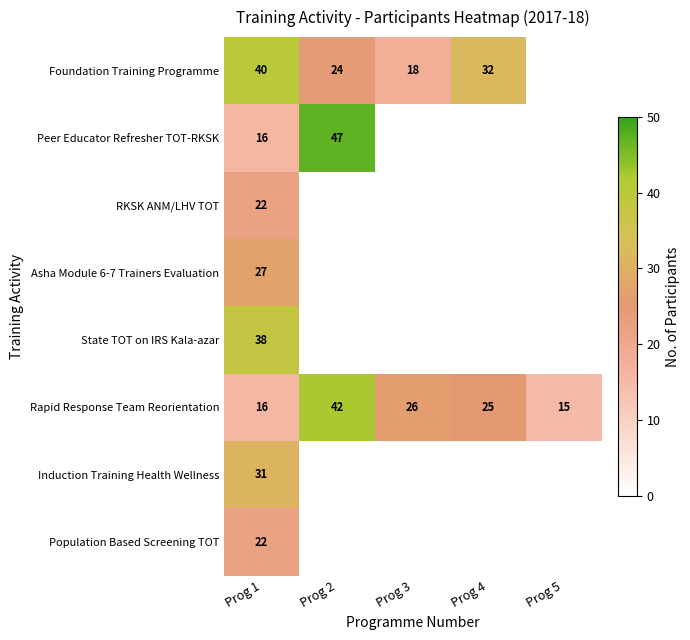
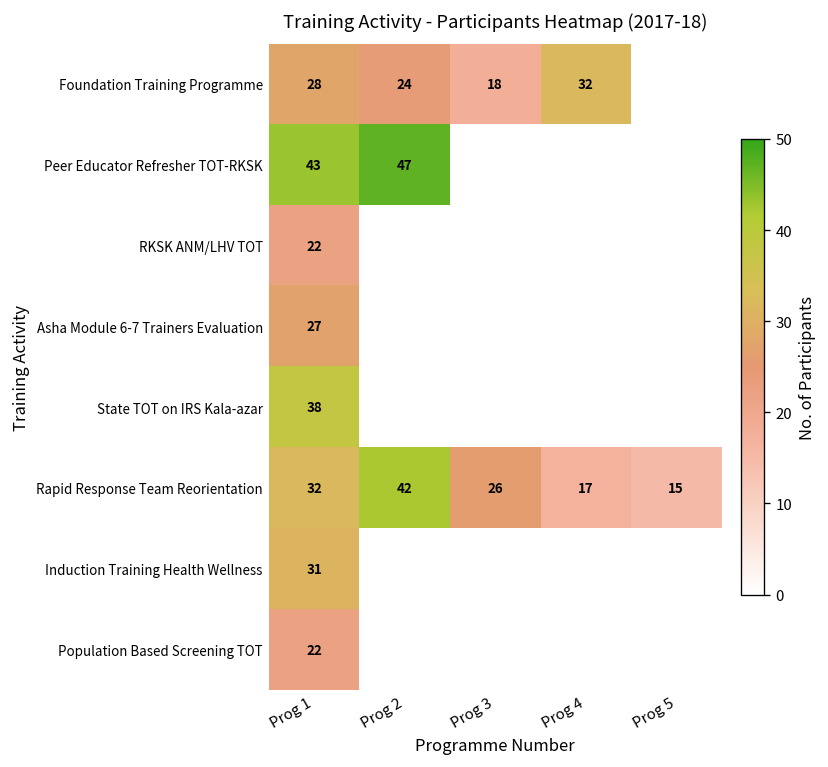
Foundation Training Programme, Prog 1: 40 -> 28
Peer Educator Refresher TOT-RKSK, Prog 1: 16 -> 43
Rapid Response Team Reorientation, Prog 1: 16 -> 32
Rapid Response Team Reorientation, Prog 4: 25 -> 17
